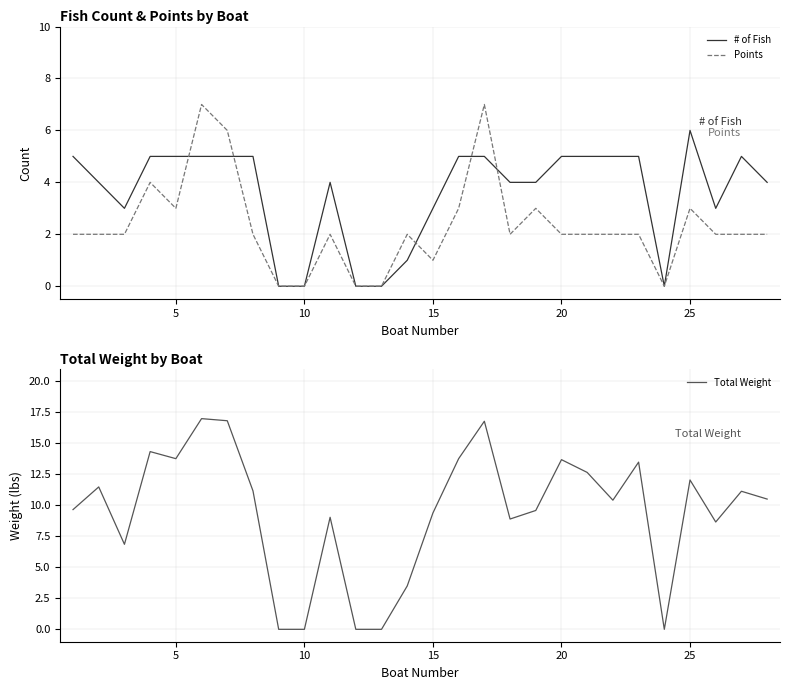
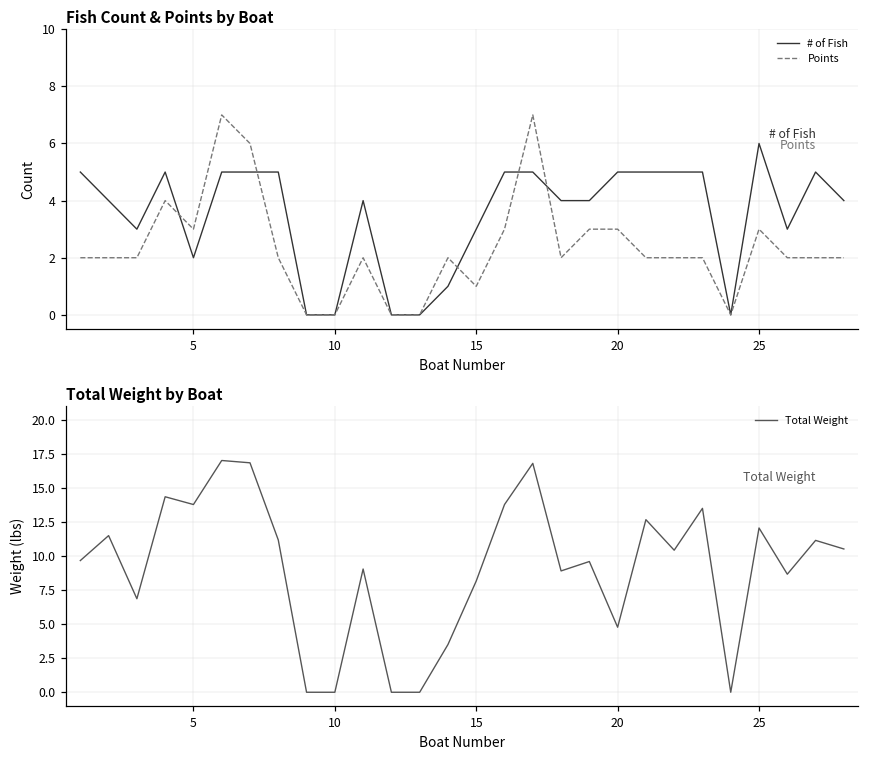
Fish Count & Points by Boat, # of Fish, 5: 5 -> 2
Fish Count & Points by Boat, Points, 20: 2 -> 3
Total Weight by Boat, 15: 9.4 -> 8.2
Total Weight by Boat, 20: 13.7 -> 4.8
